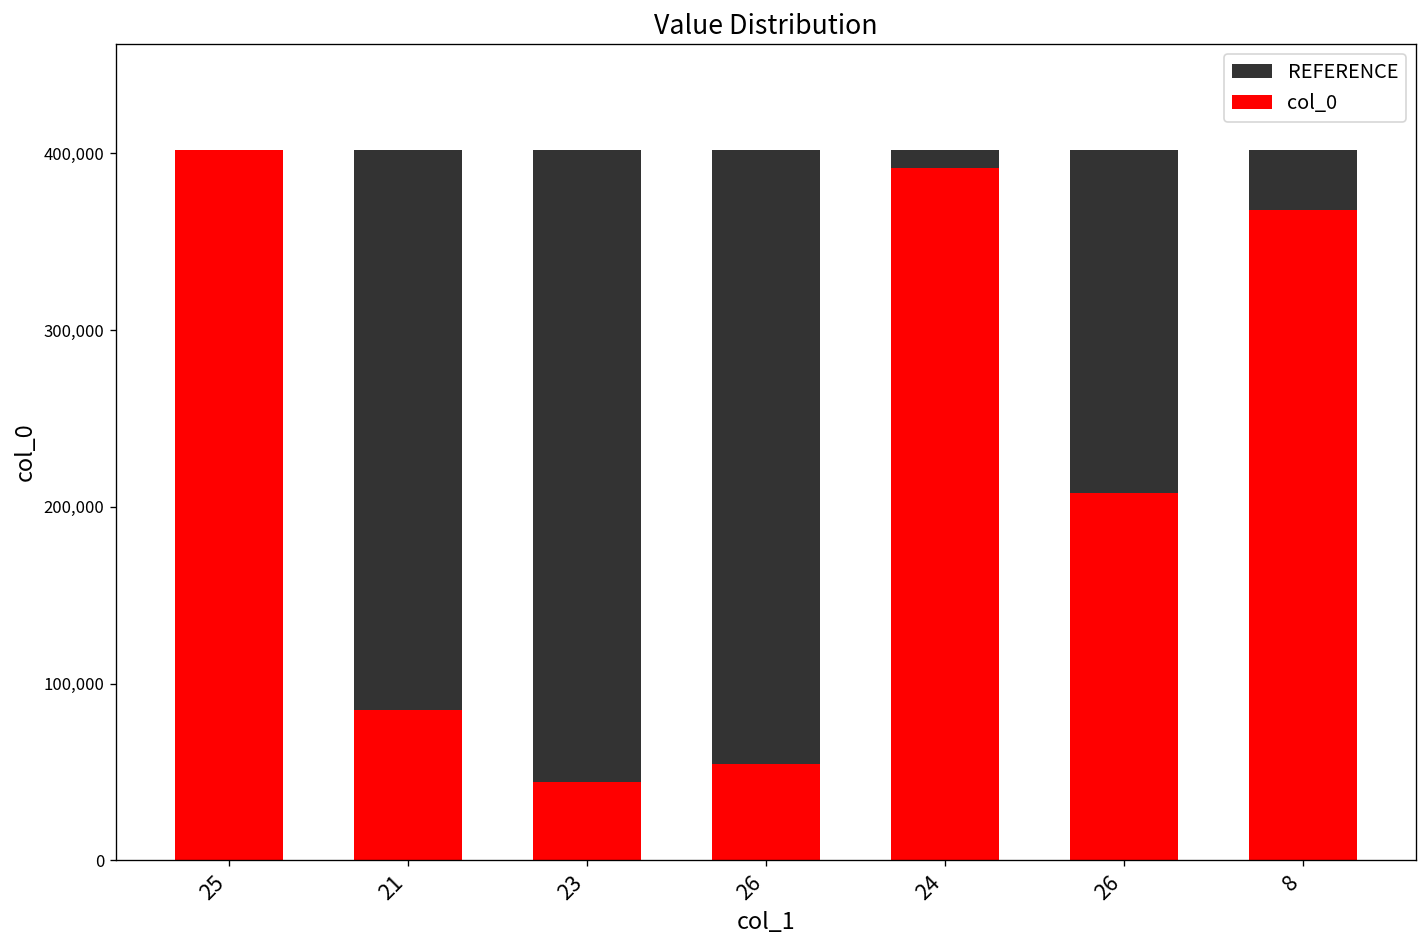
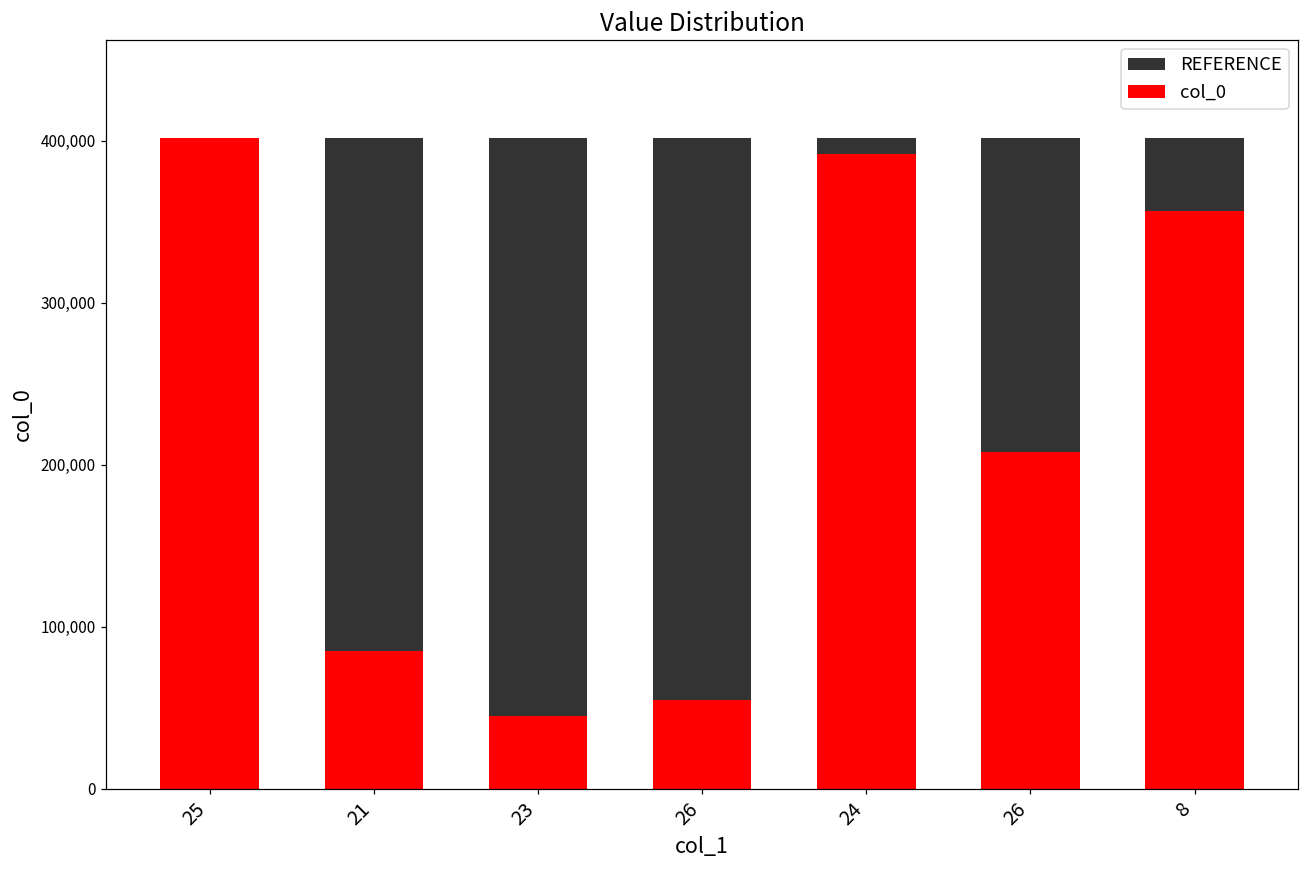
col_0, 8: 368,000 -> 357,000
